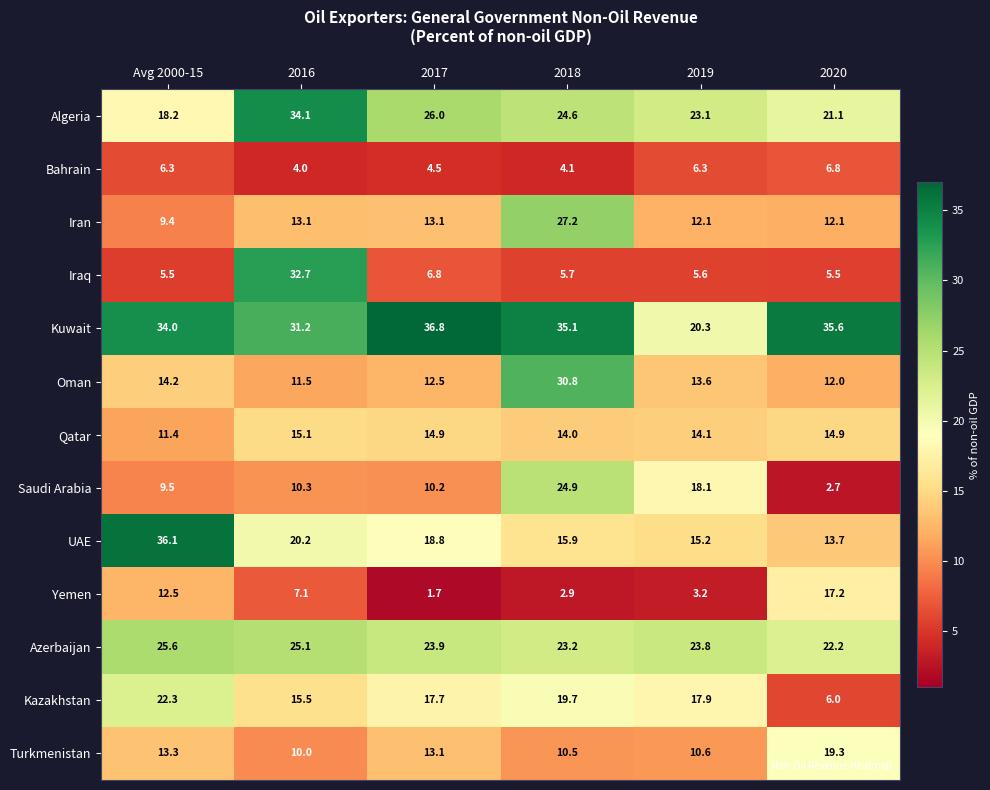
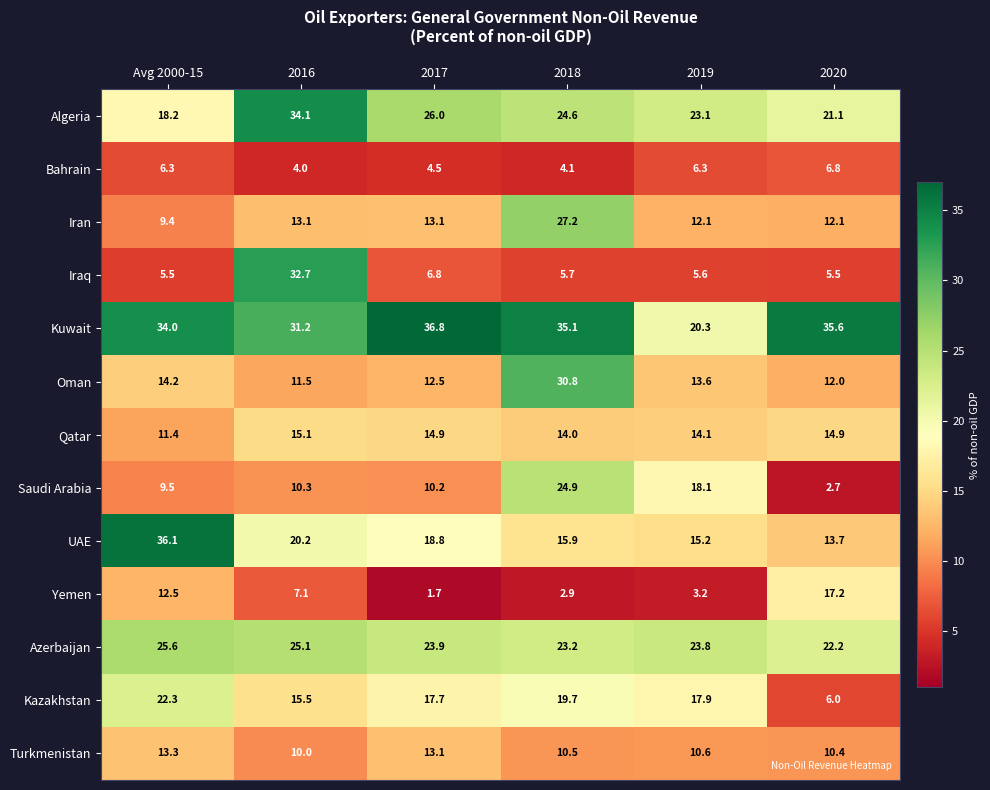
Turkmenistan, 2020: 19.3 -> 10.4
